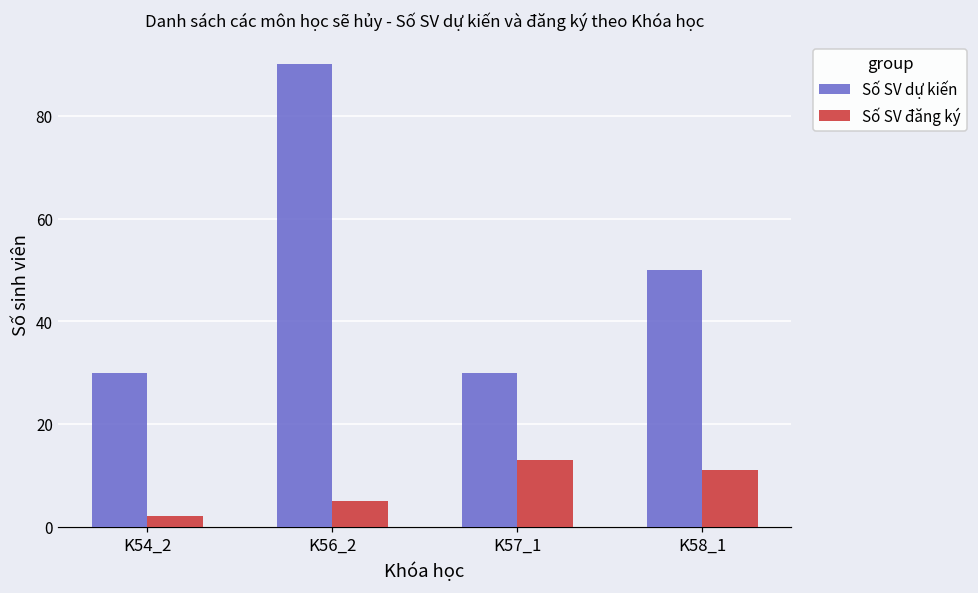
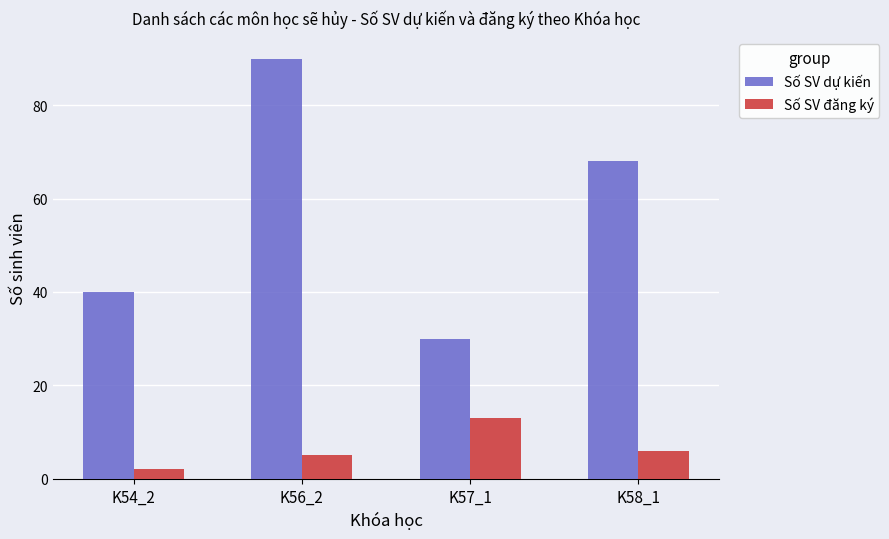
Số SV dự kiến, K54_2: 30 -> 40
Số SV dự kiến, K58_1: 50 -> 68
Số SV đăng ký, K58_1: 11 -> 6
